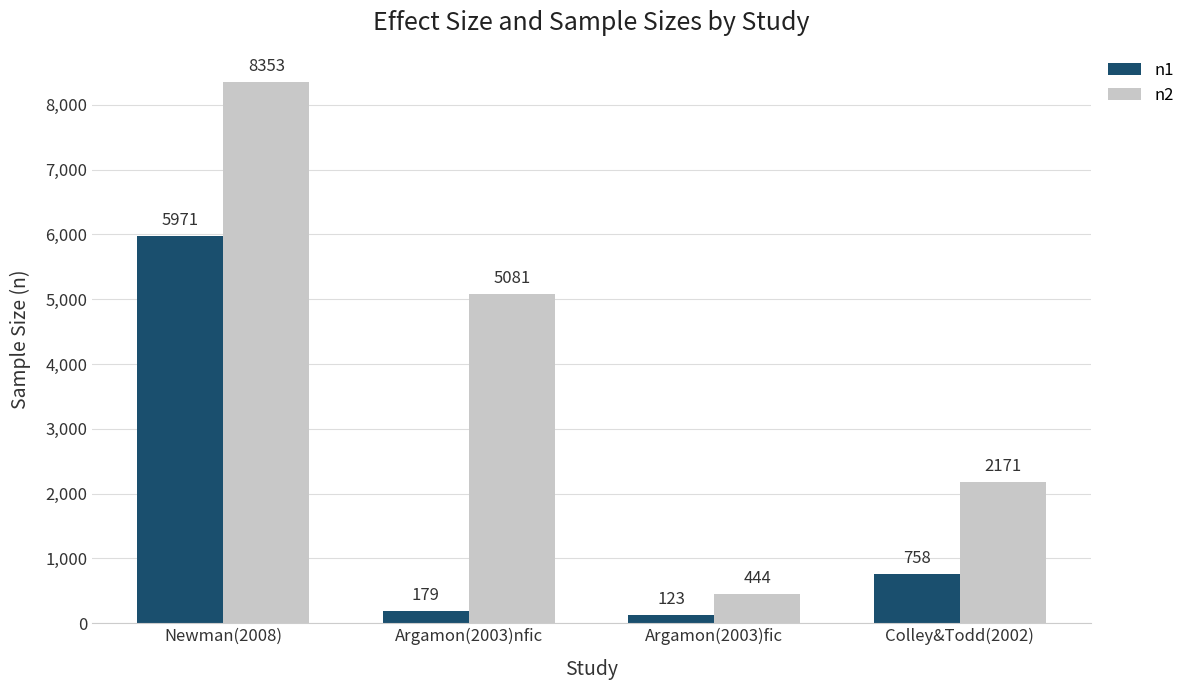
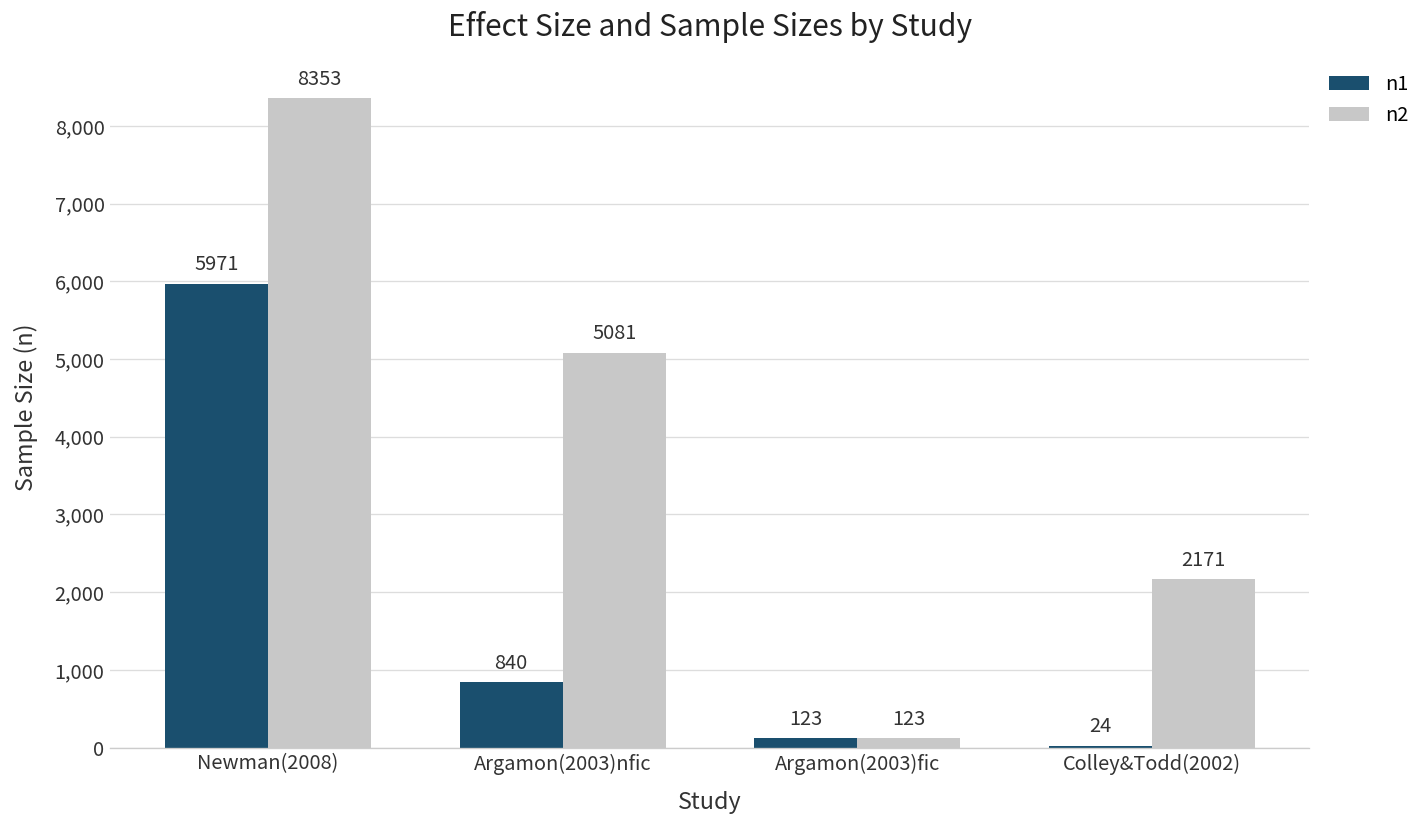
n1, Argamon(2003)nfic: 179 -> 840
n2, Argamon(2003)fic: 444 -> 123
n1, Colley&Todd(2002): 758 -> 24
